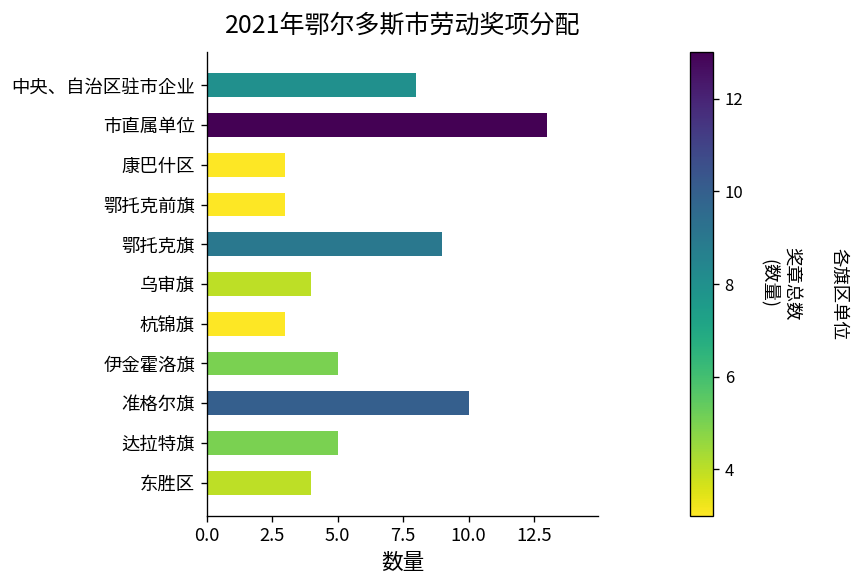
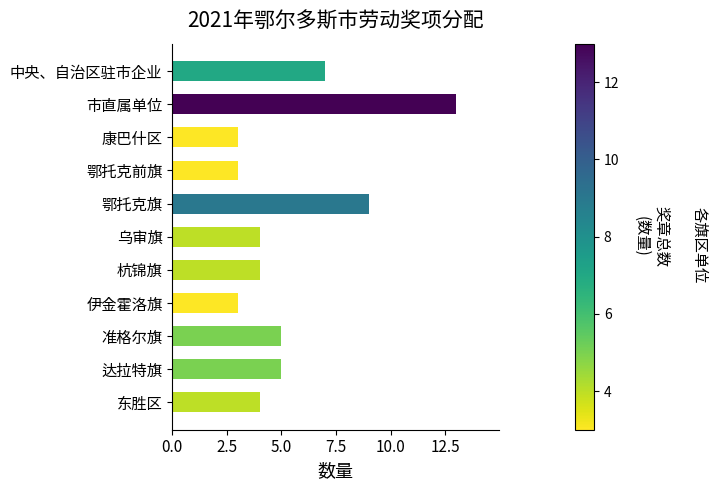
中央、自治区驻市企业: 8 -> 7
杭锦旗: 3 -> 4
伊金霍洛旗: 5 -> 3
准格尔旗: 10 -> 5
